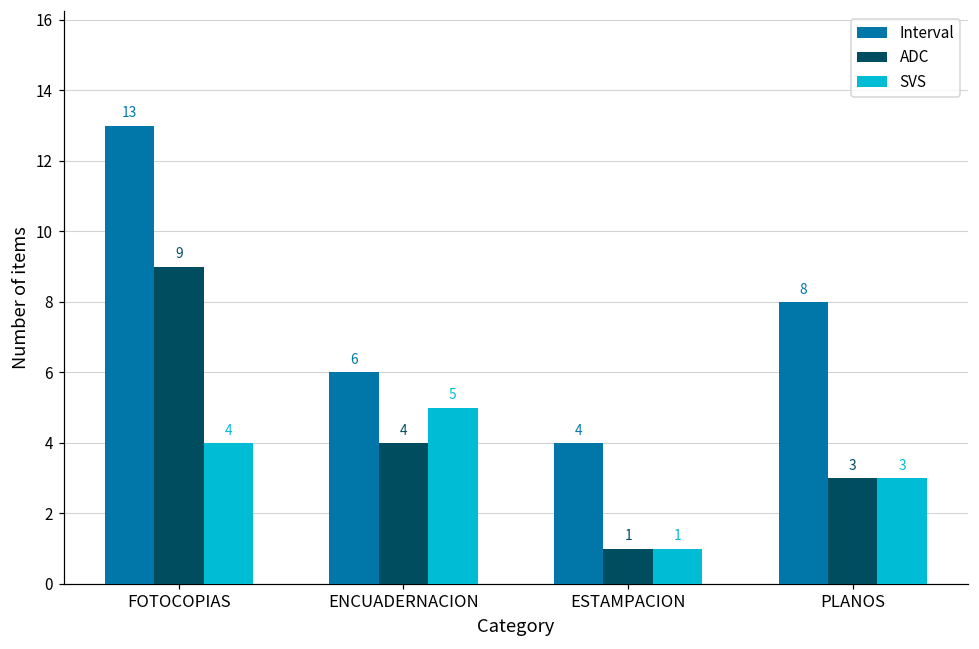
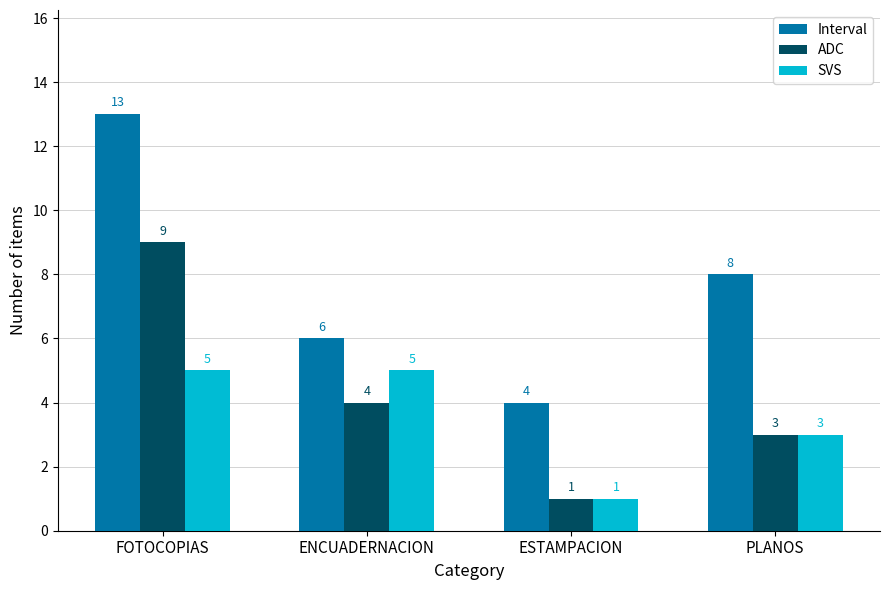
SVS, FOTOCOPIAS: 4 -> 5
